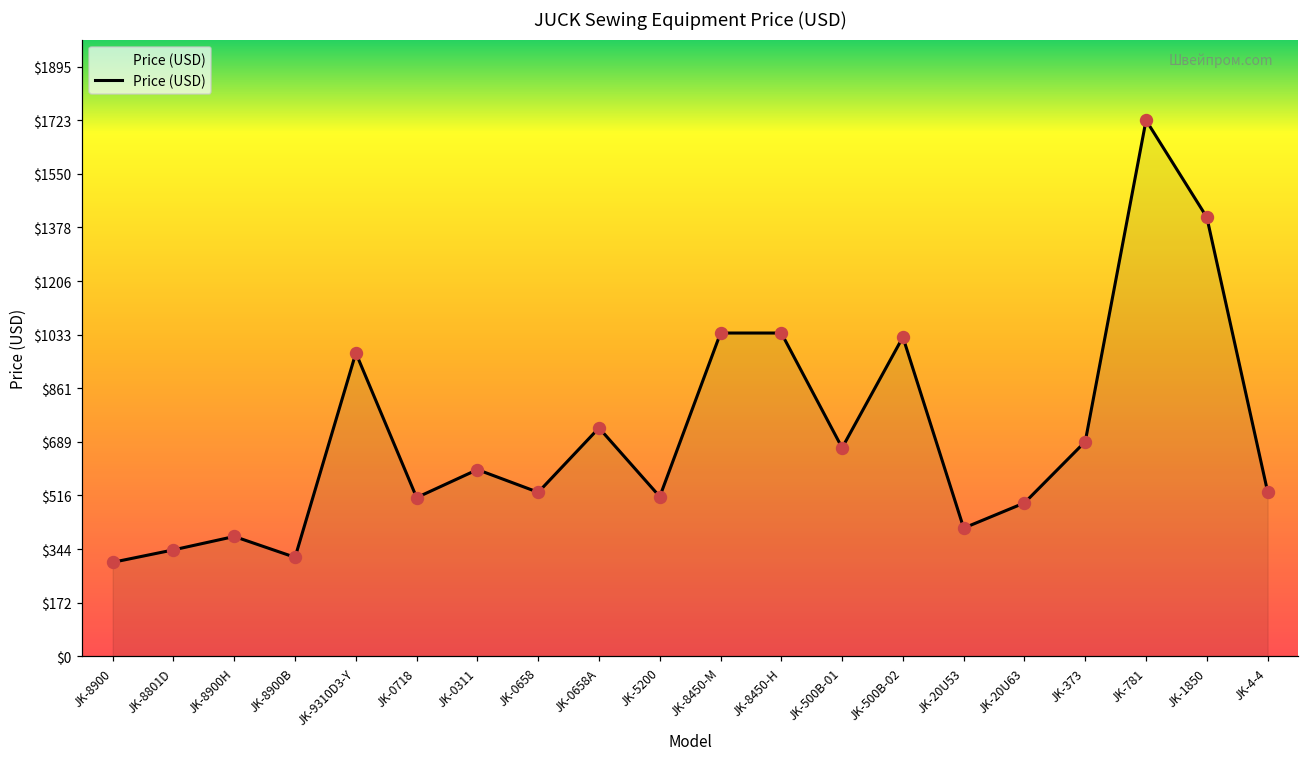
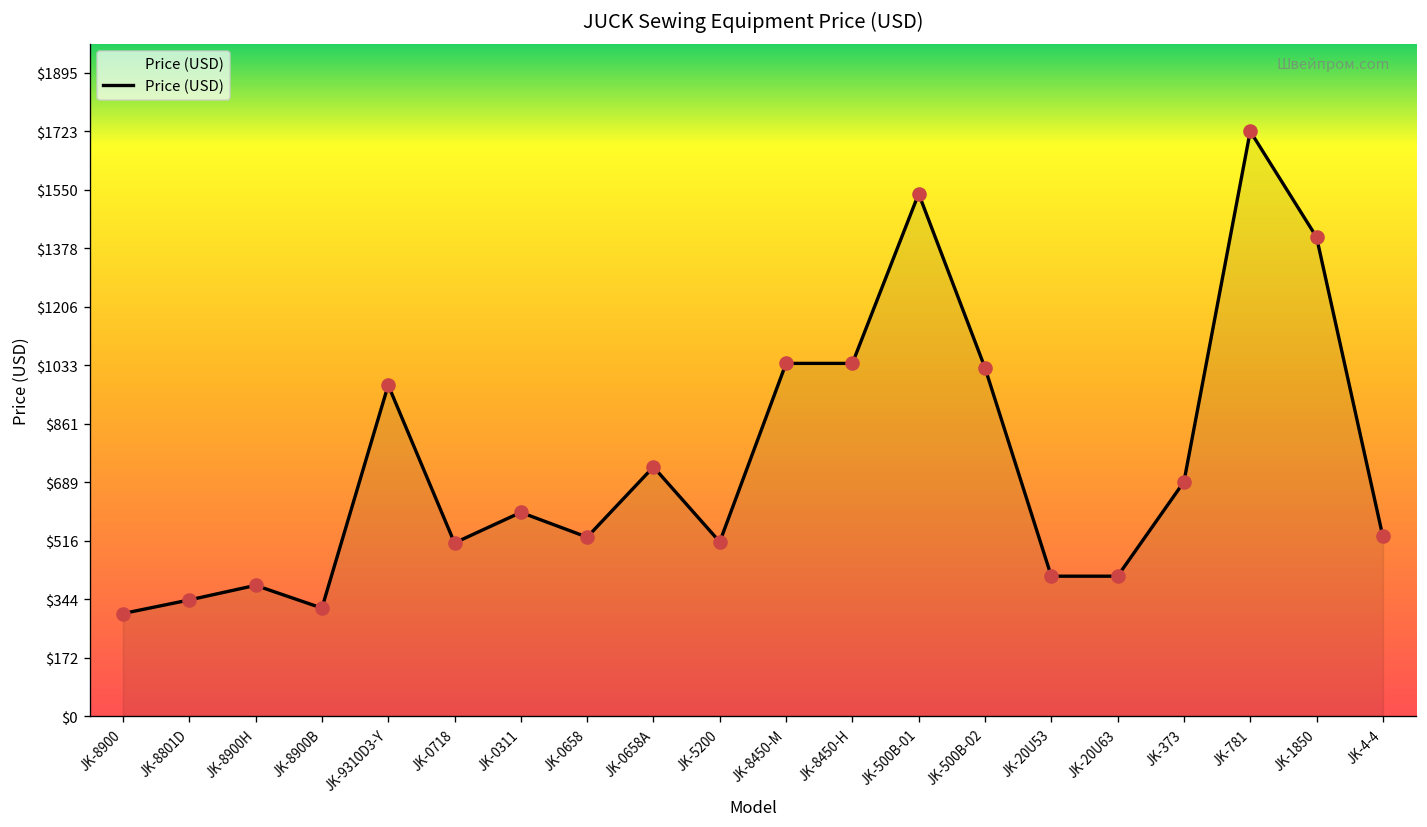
JK-500B-01: $670 -> $1540
JK-20U63: $490 -> $410
